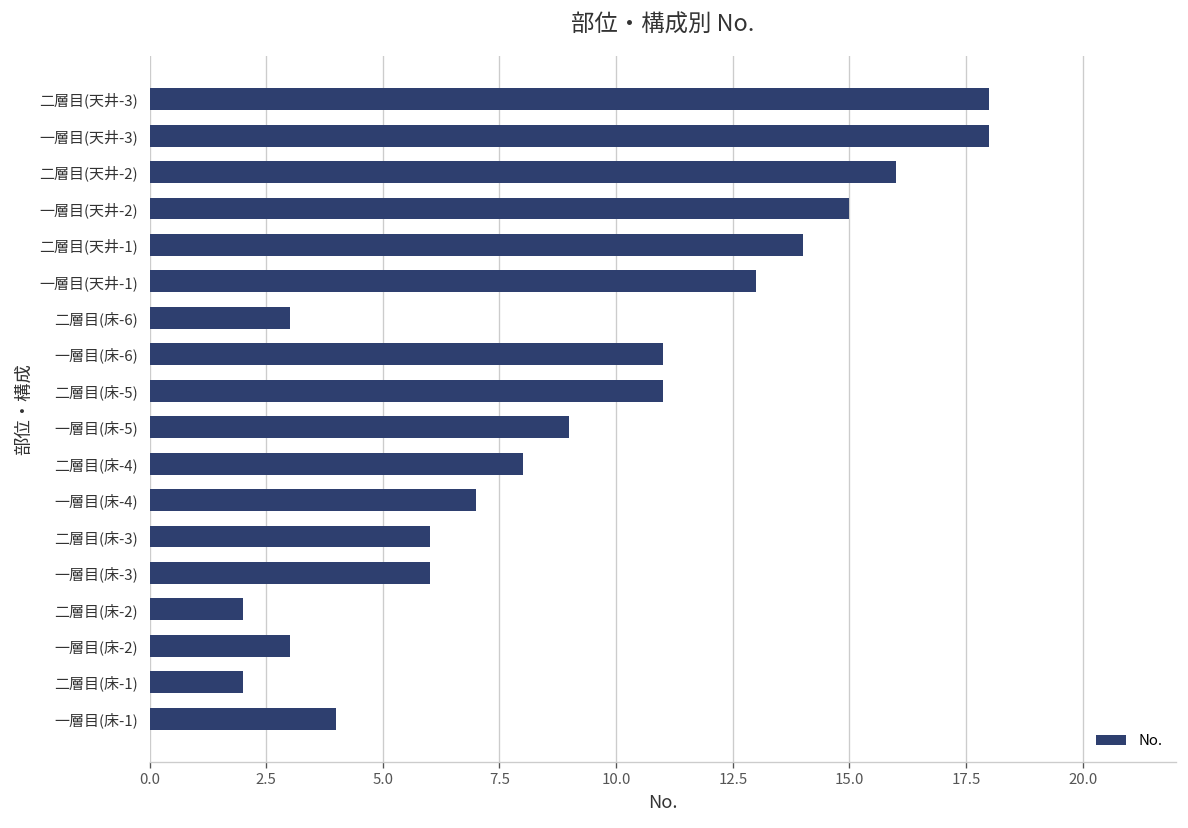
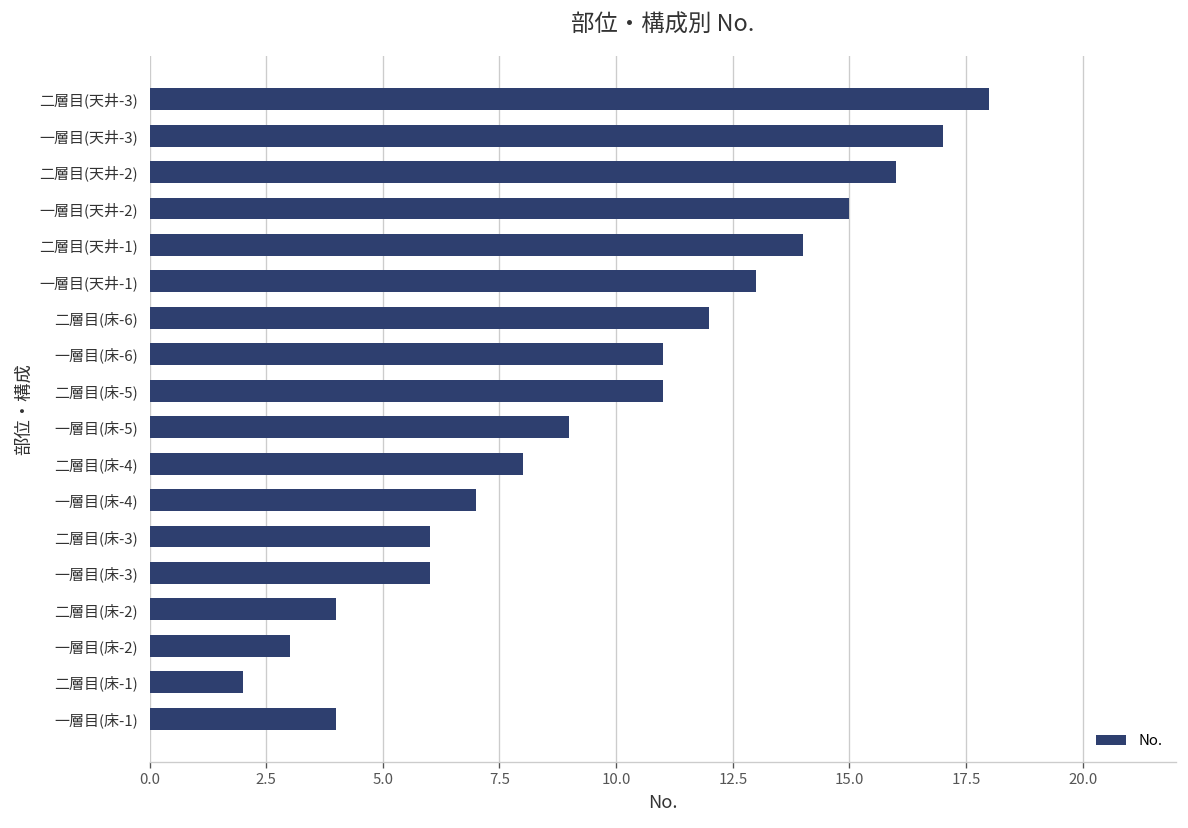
一層目(天井-3): 18 -> 17
二層目(床-6): 3 -> 12
二層目(床-2): 2 -> 4
